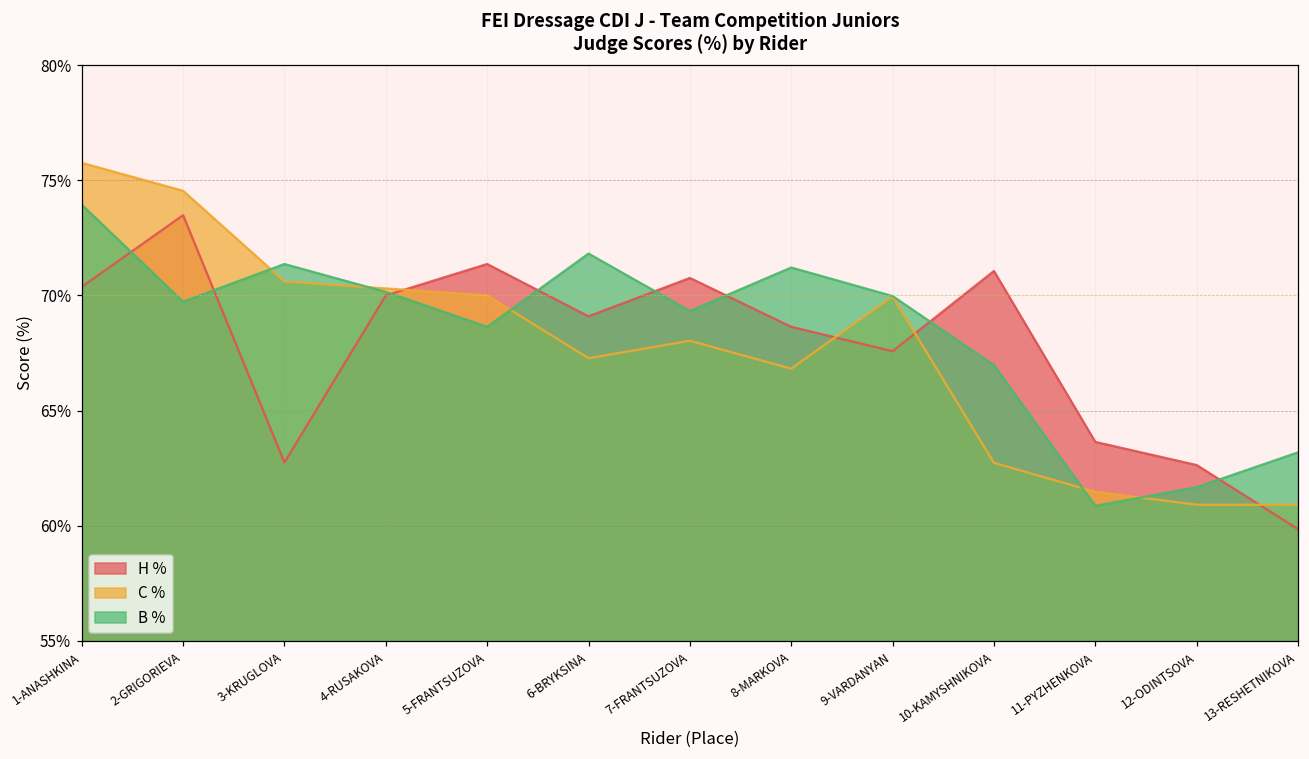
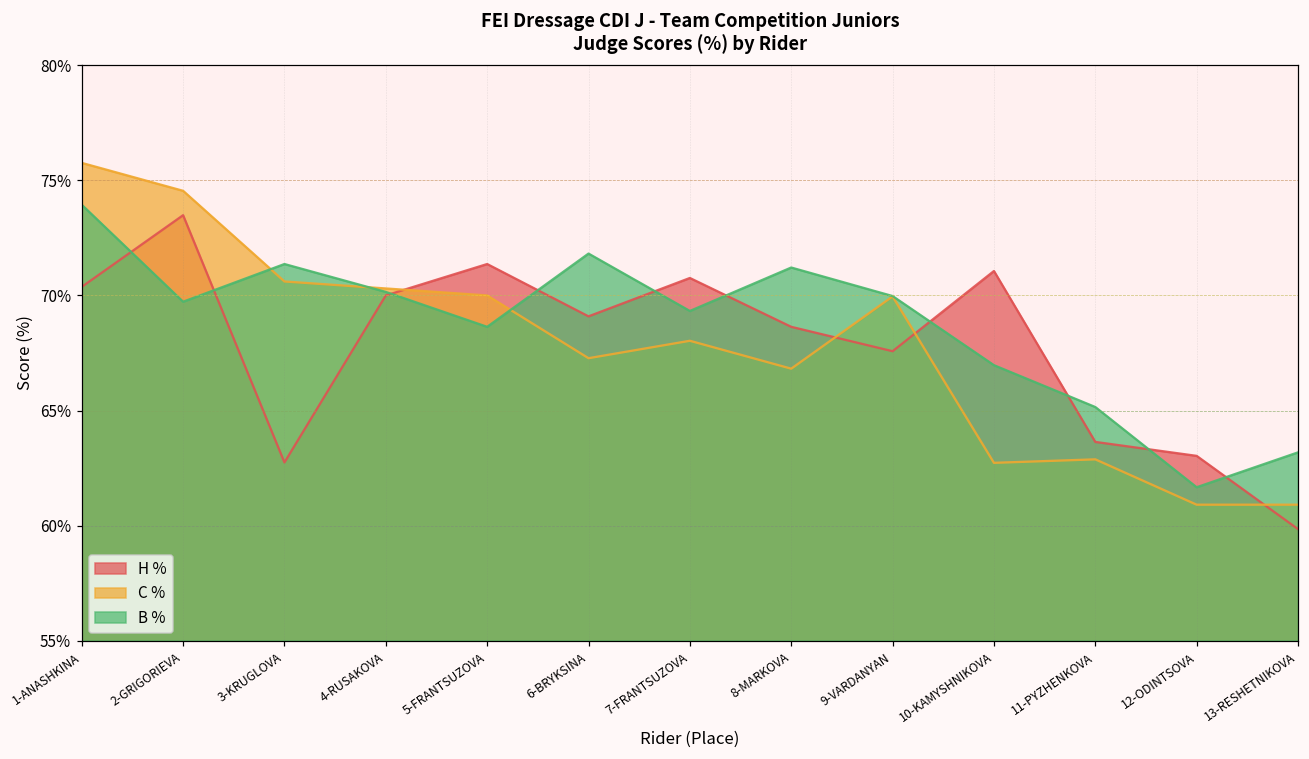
C %, 11-PYZHENKOVA: 61.5% -> 62.9%
B %, 11-PYZHENKOVA: 60.9% -> 65.2%
H %, 12-ODINTSOVA: 62.6% -> 63.0%
